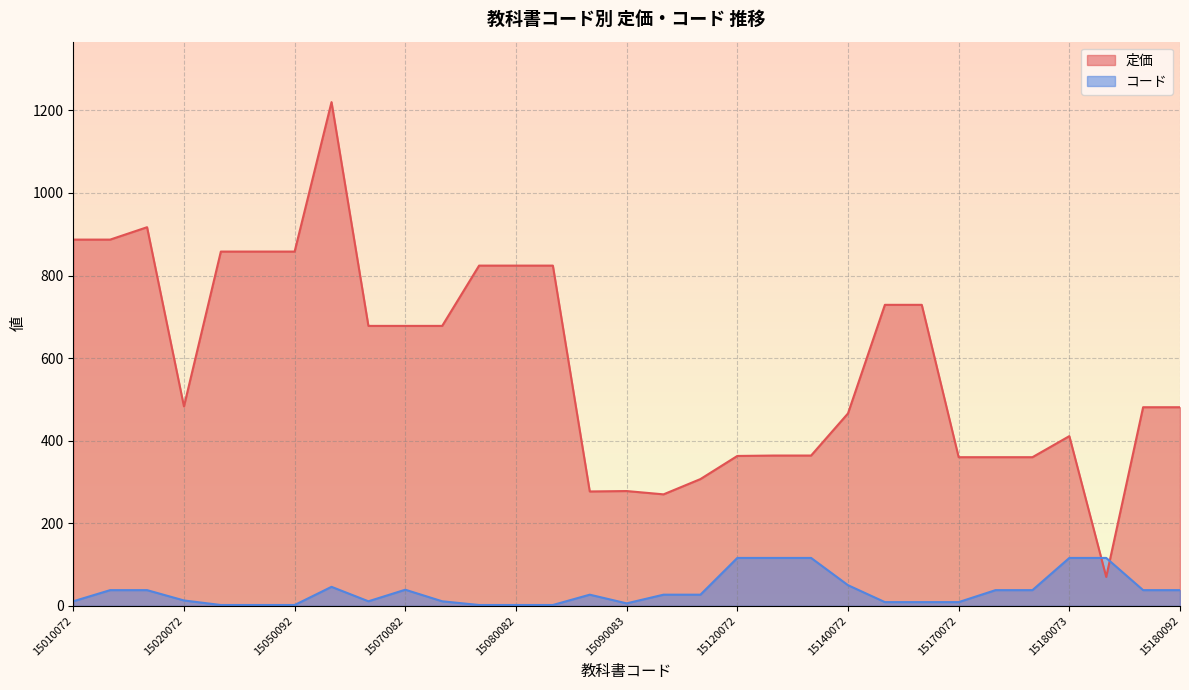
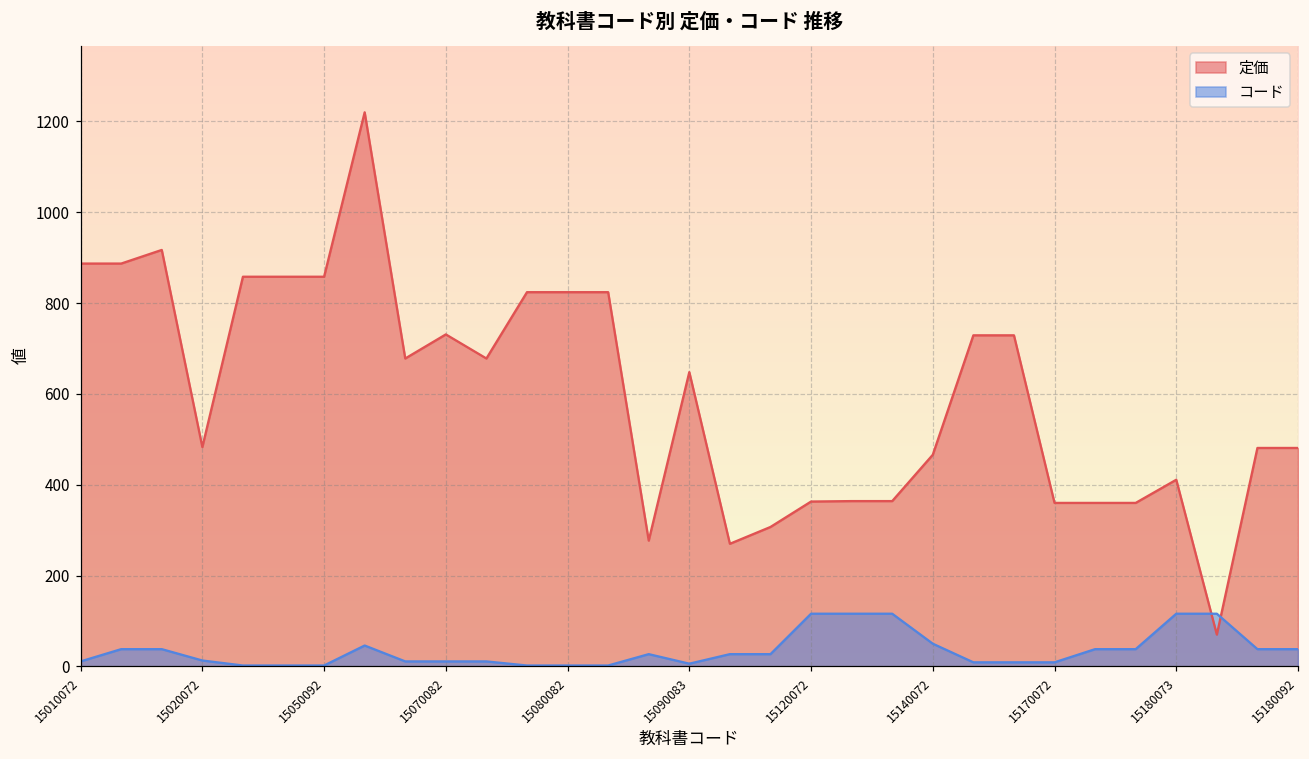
定価, 15070082: 680 -> 730
コード, 15070082: 40 -> 10
定価, 15090083: 280 -> 650
